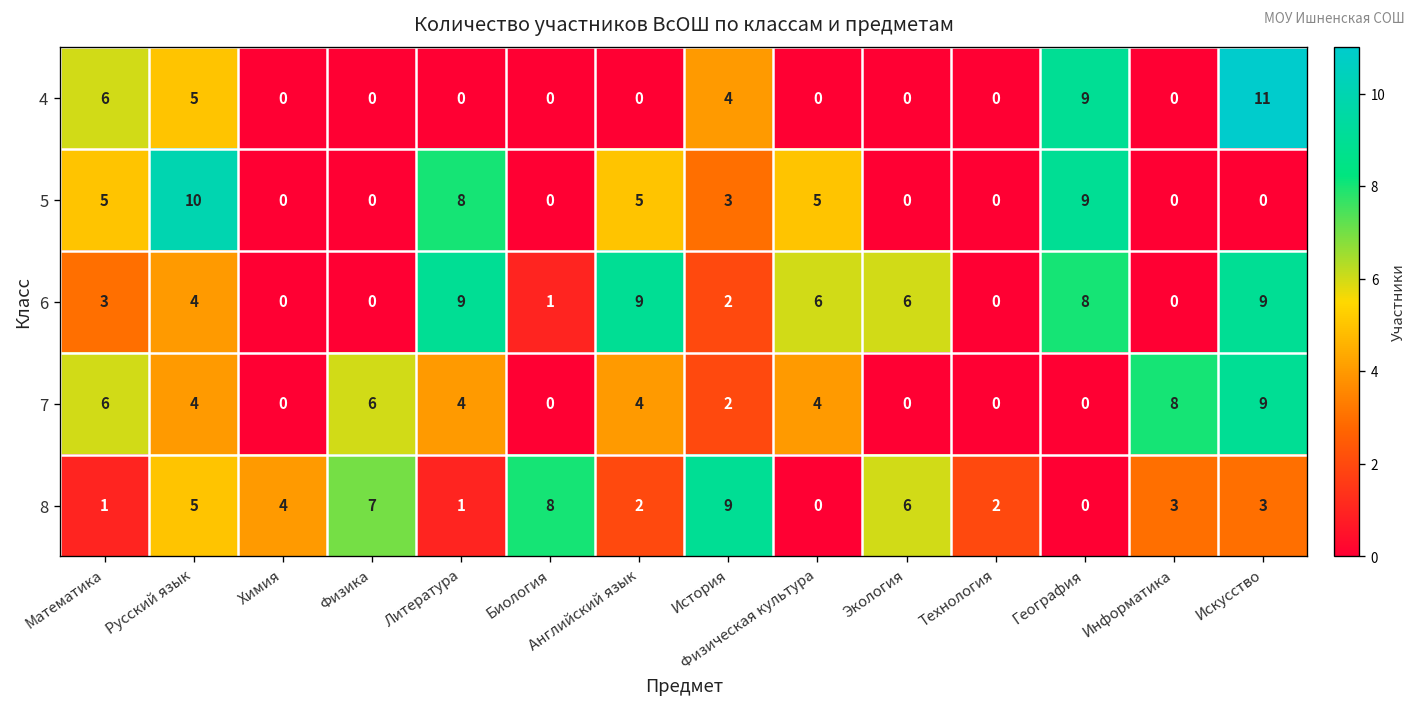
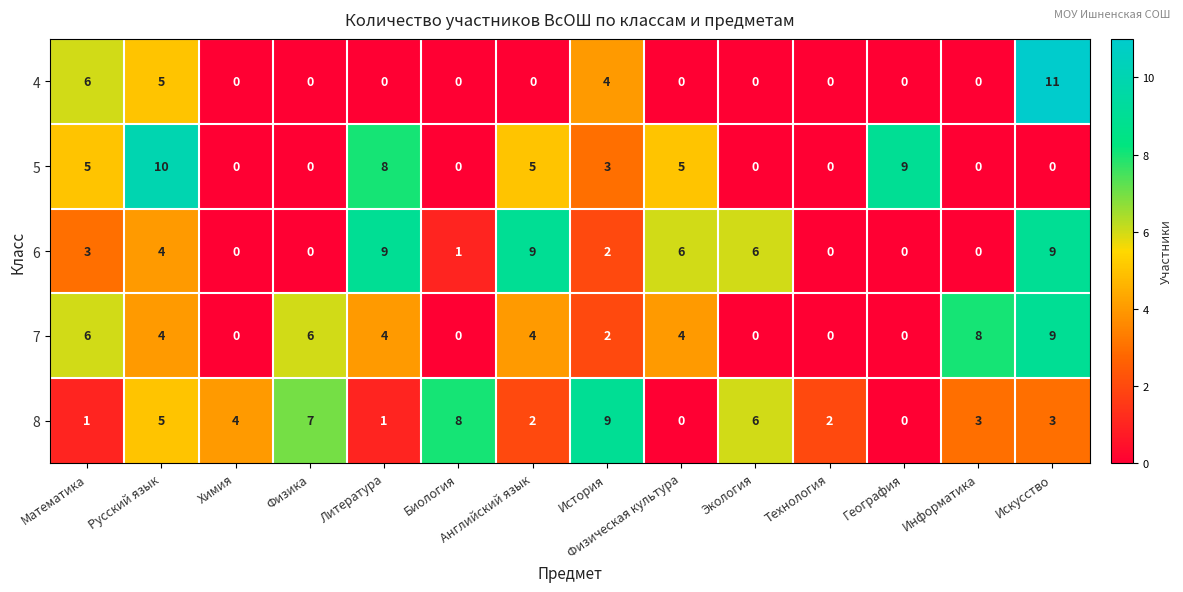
4, География: 9 -> 0
6, География: 8 -> 0
